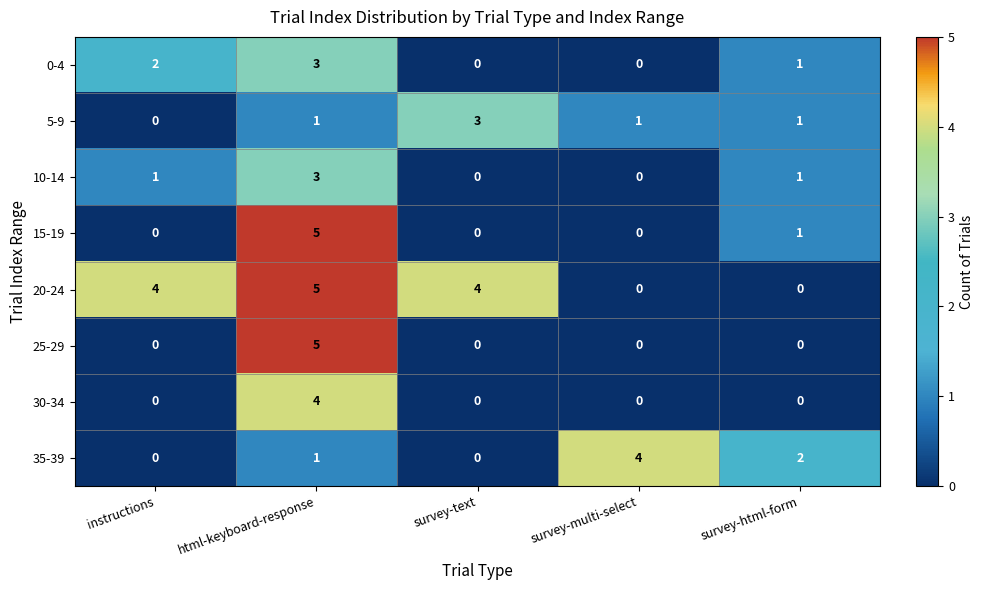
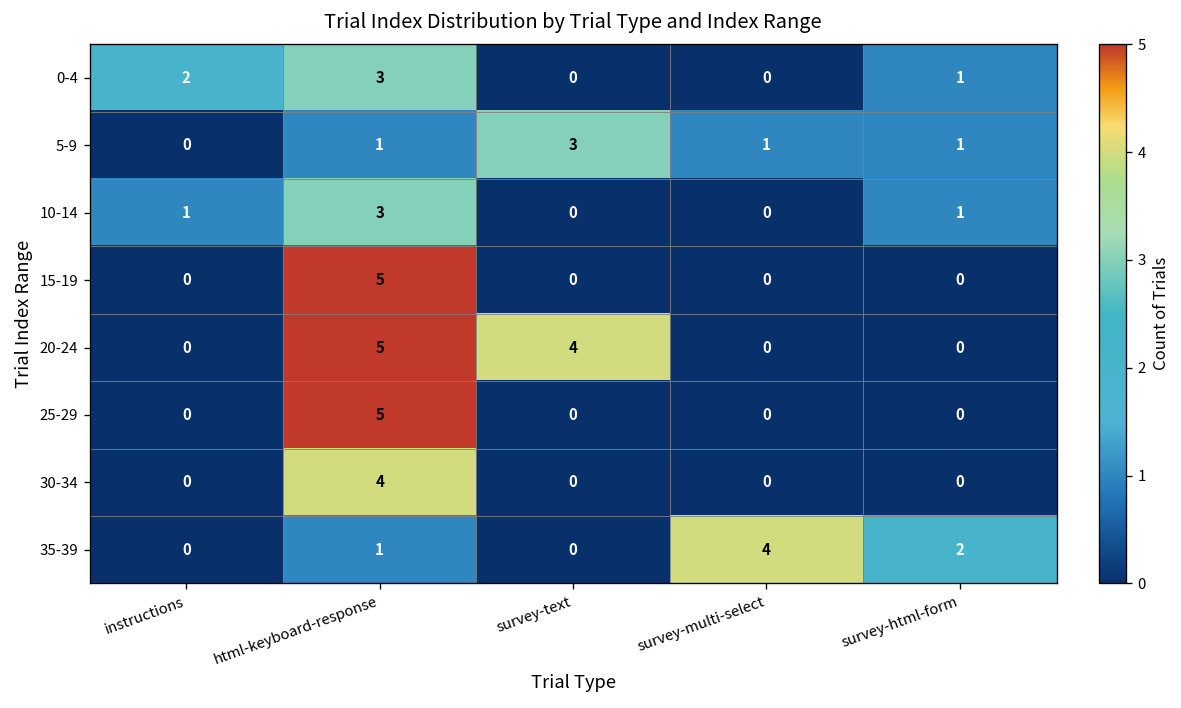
15-19, survey-html-form: 1 -> 0
20-24, instructions: 4 -> 0
